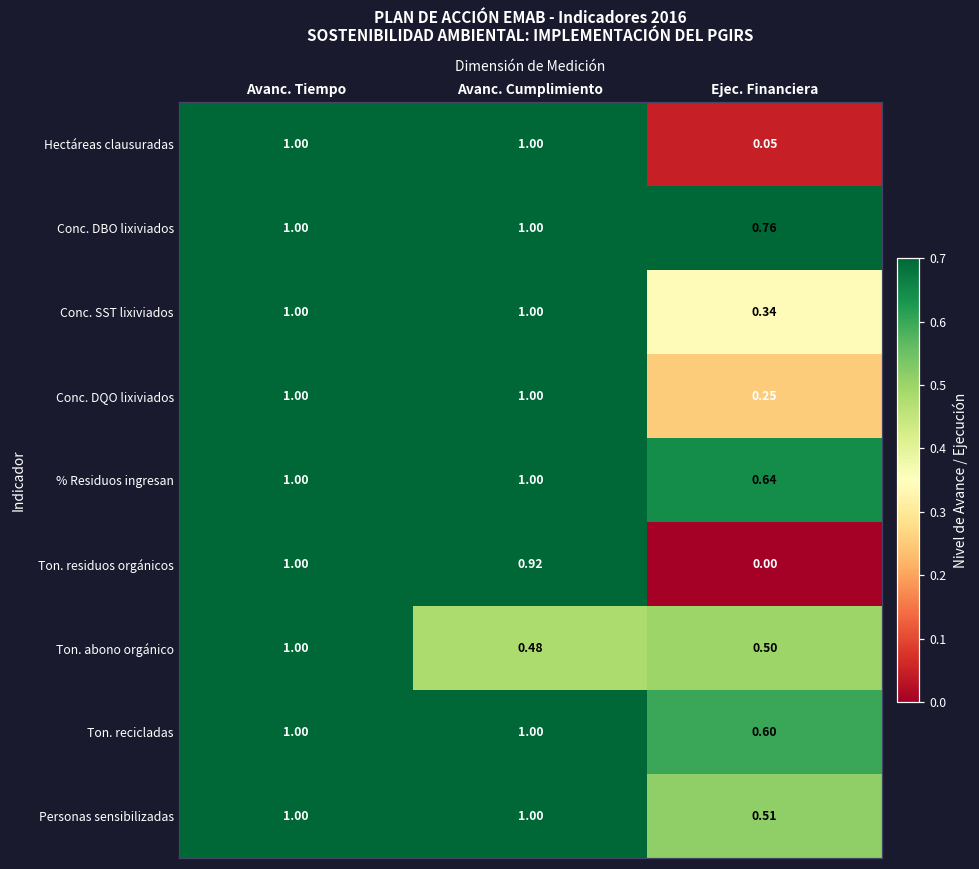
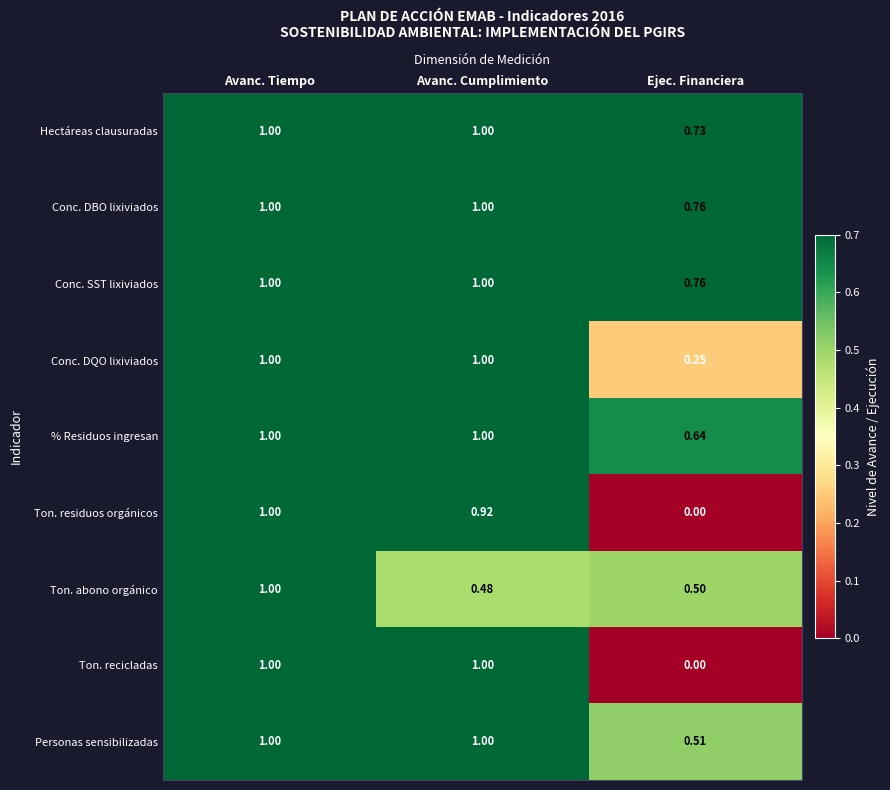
Hectáreas clausuradas, Ejec. Financiera: 0.05 -> 0.73
Conc. SST lixiviados, Ejec. Financiera: 0.34 -> 0.76
Ton. recicladas, Ejec. Financiera: 0.60 -> 0.00
